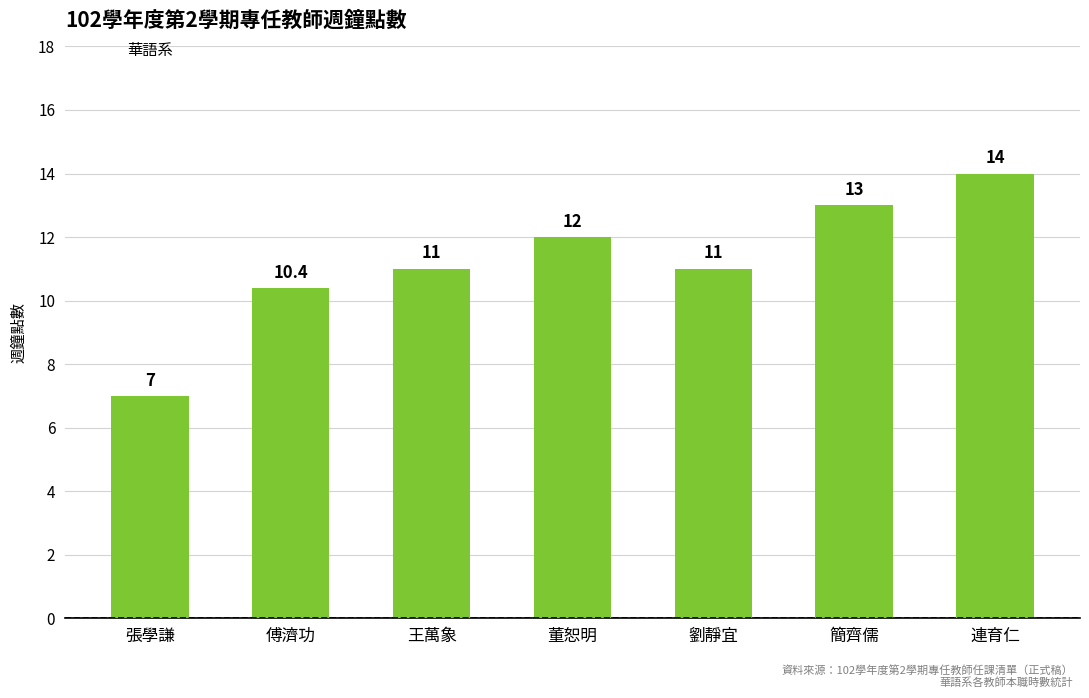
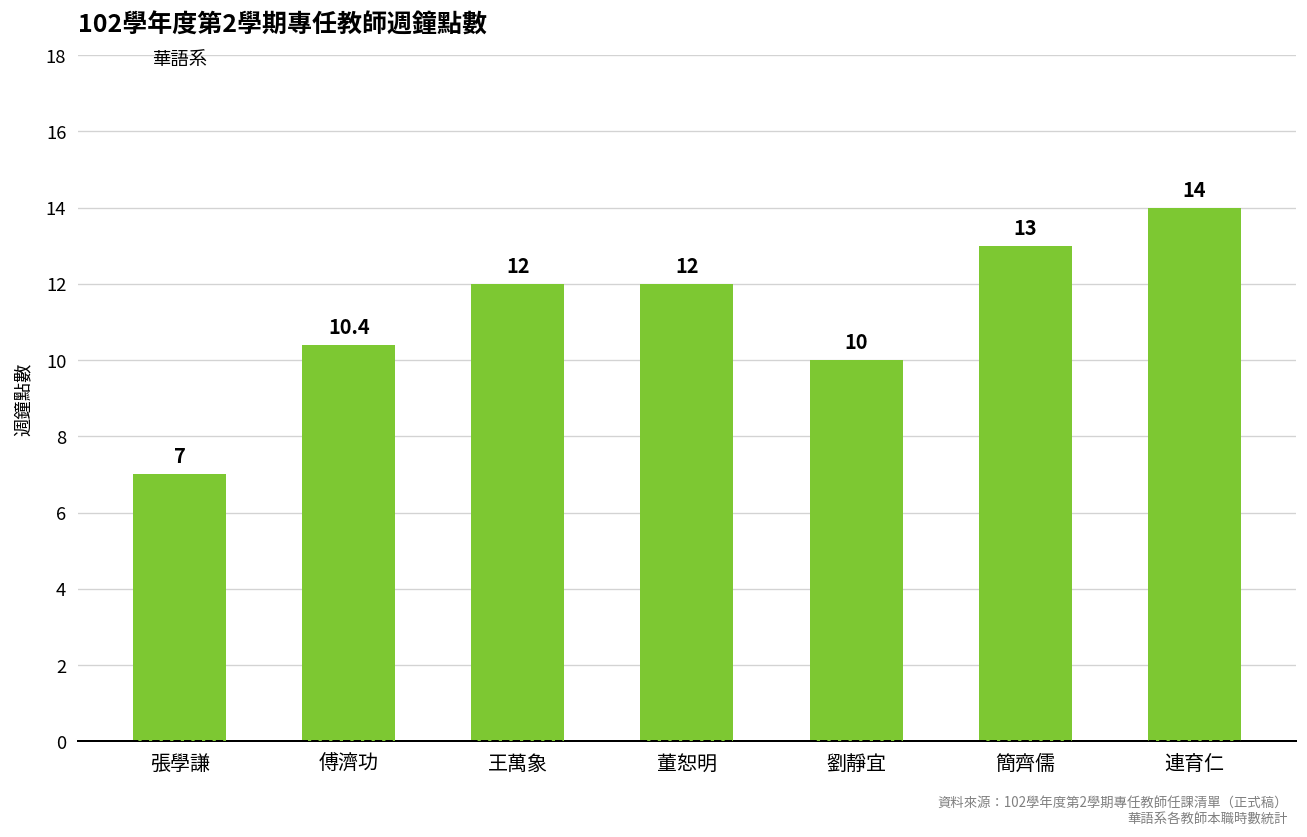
王萬象: 11 -> 12
劉靜宜: 11 -> 10
